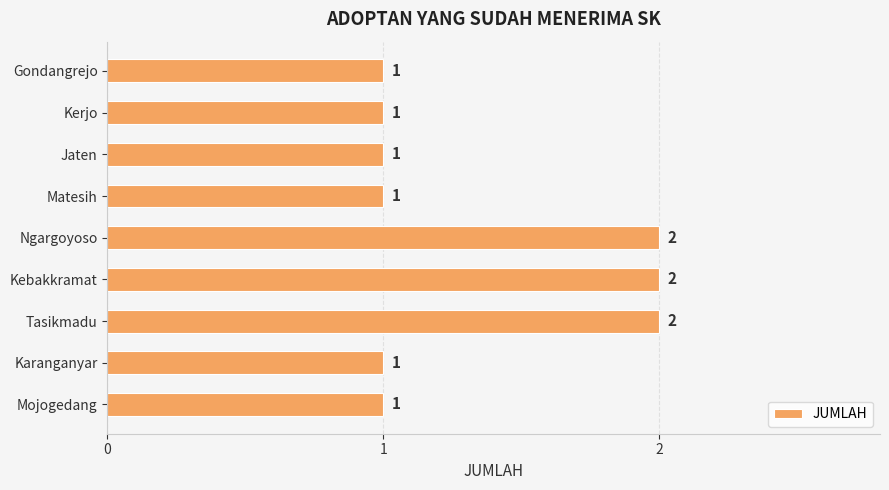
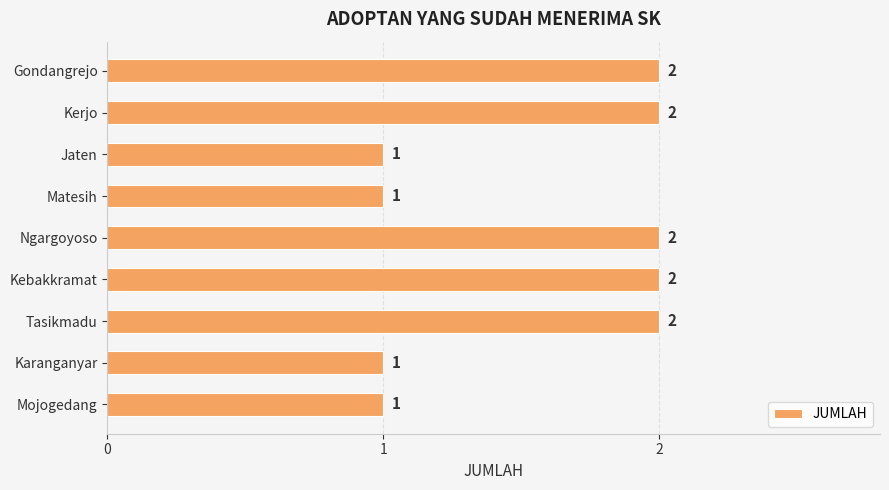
Gondangrejo: 1 -> 2
Kerjo: 1 -> 2
